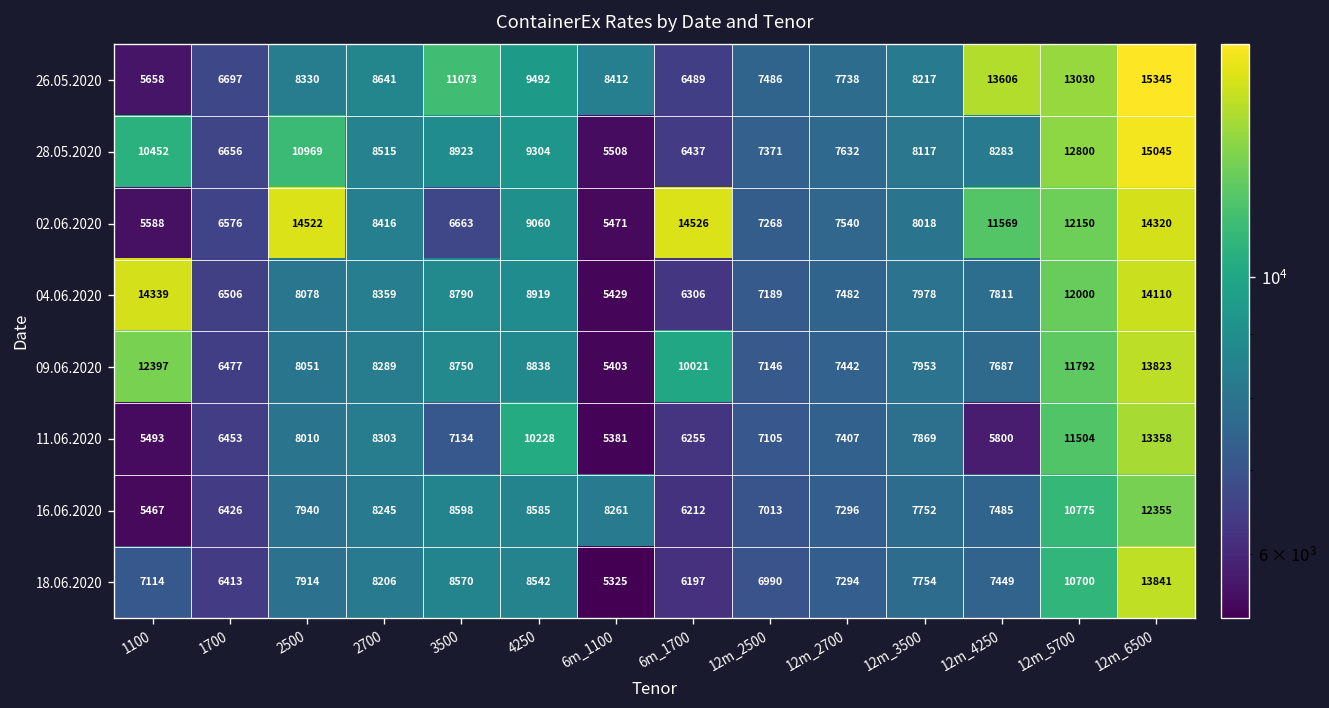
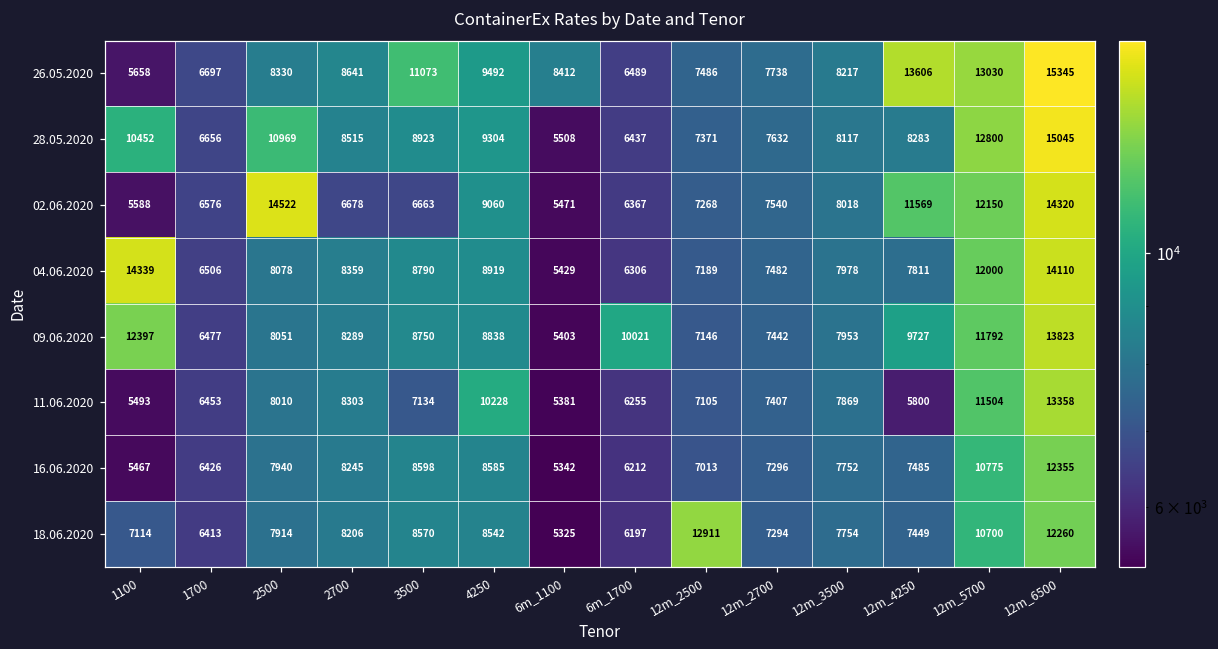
02.06.2020, 2700: 8416 -> 6678
02.06.2020, 6m_1700: 14526 -> 6367
09.06.2020, 12m_4250: 7687 -> 9727
16.06.2020, 6m_1100: 8261 -> 5342
18.06.2020, 12m_2500: 6990 -> 12911
18.06.2020, 12m_6500: 13841 -> 12260
